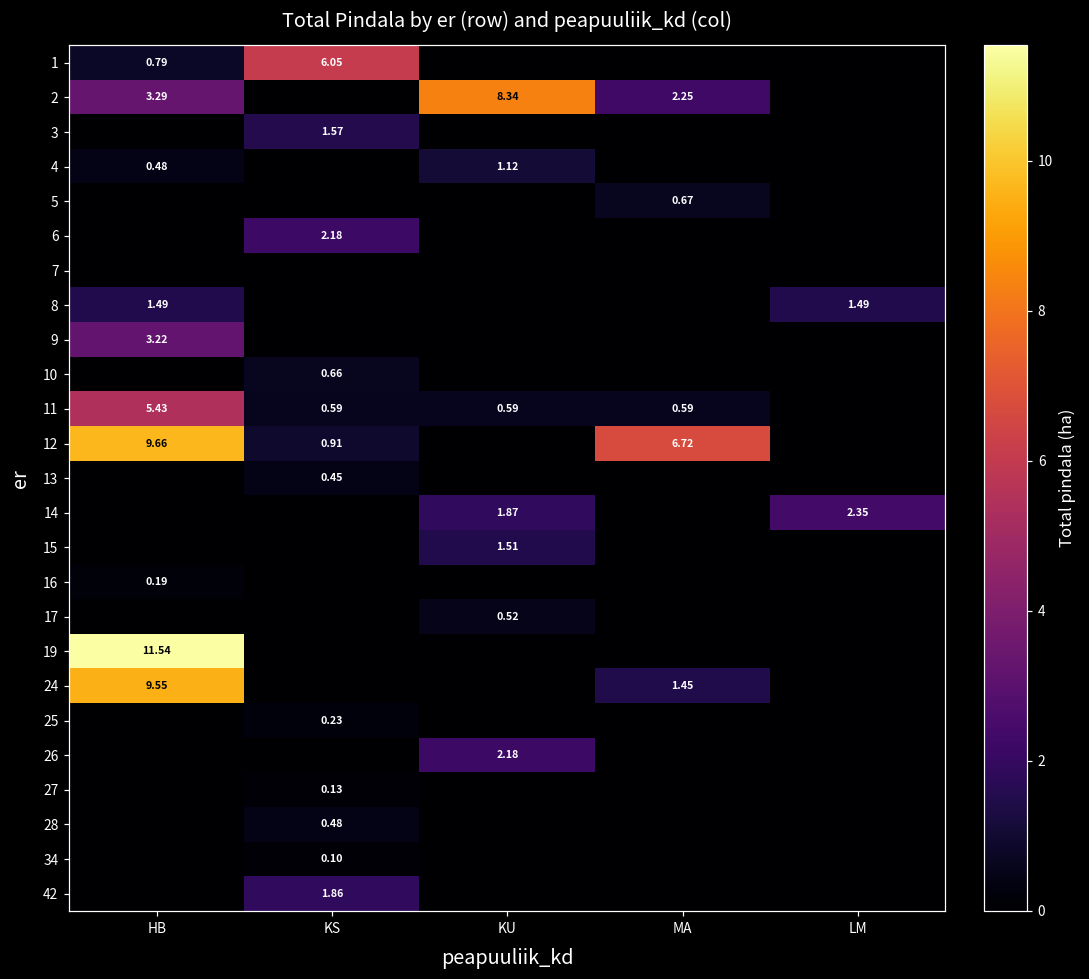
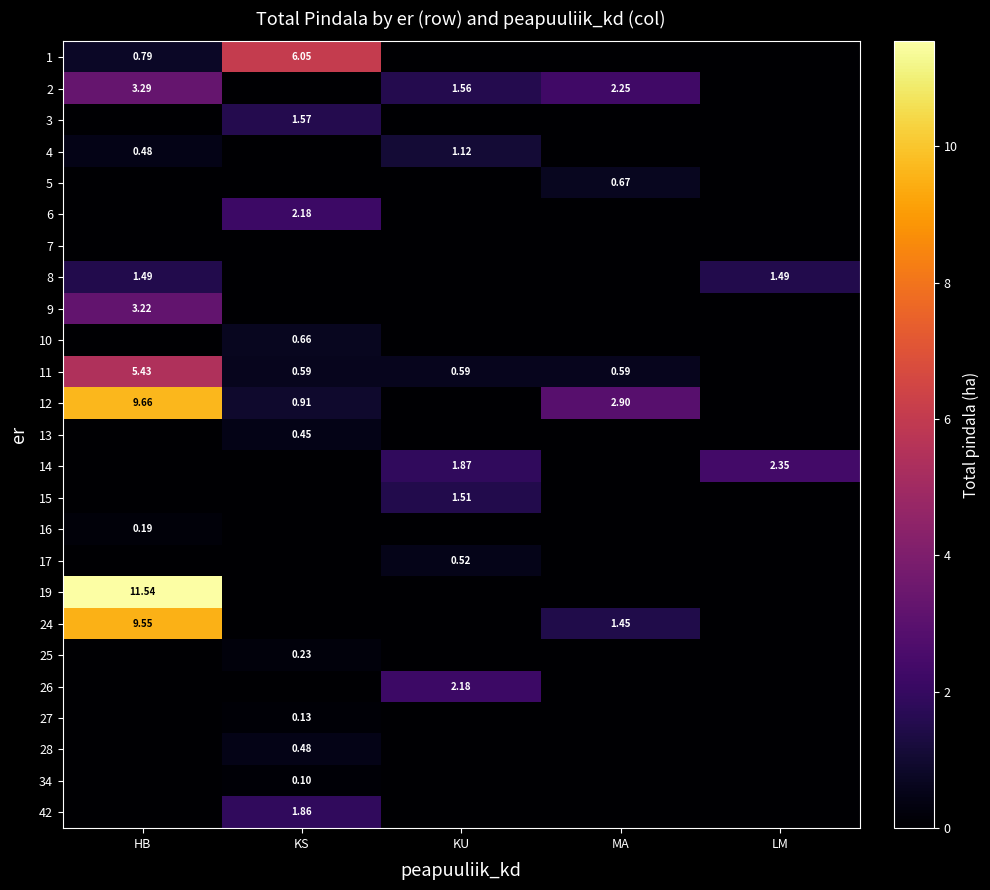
2, KU: 8.34 -> 1.56
12, MA: 6.72 -> 2.90
